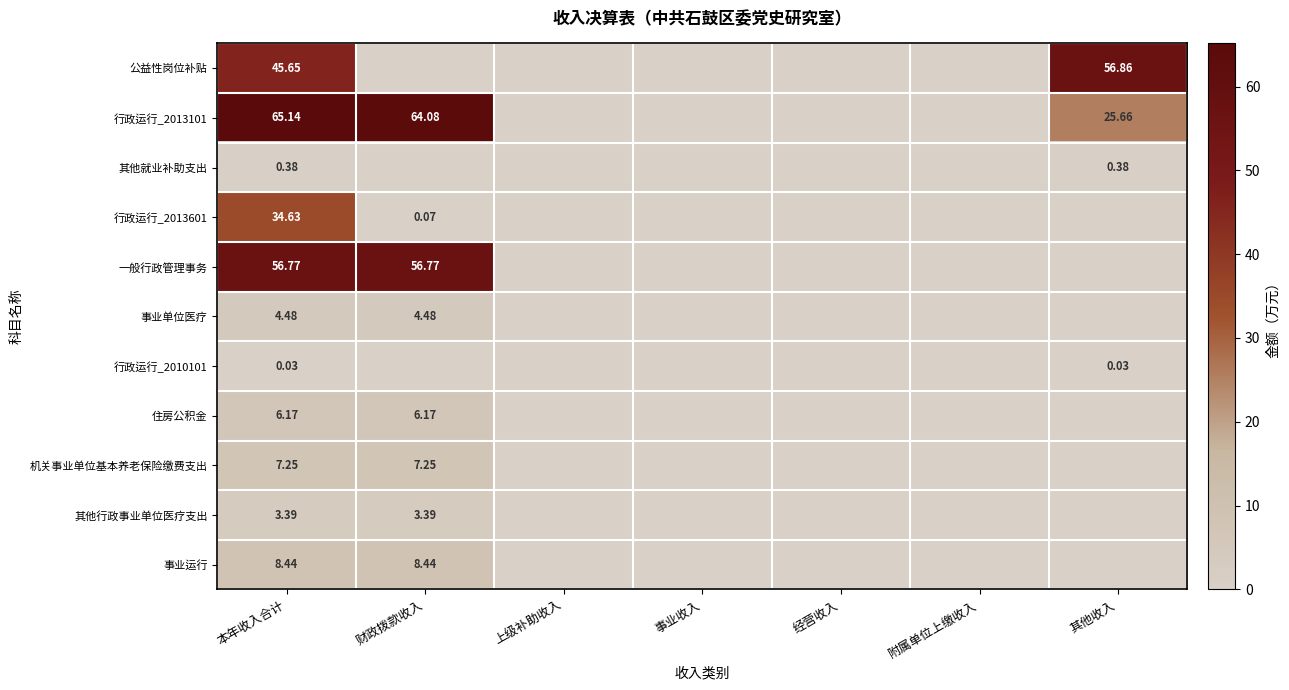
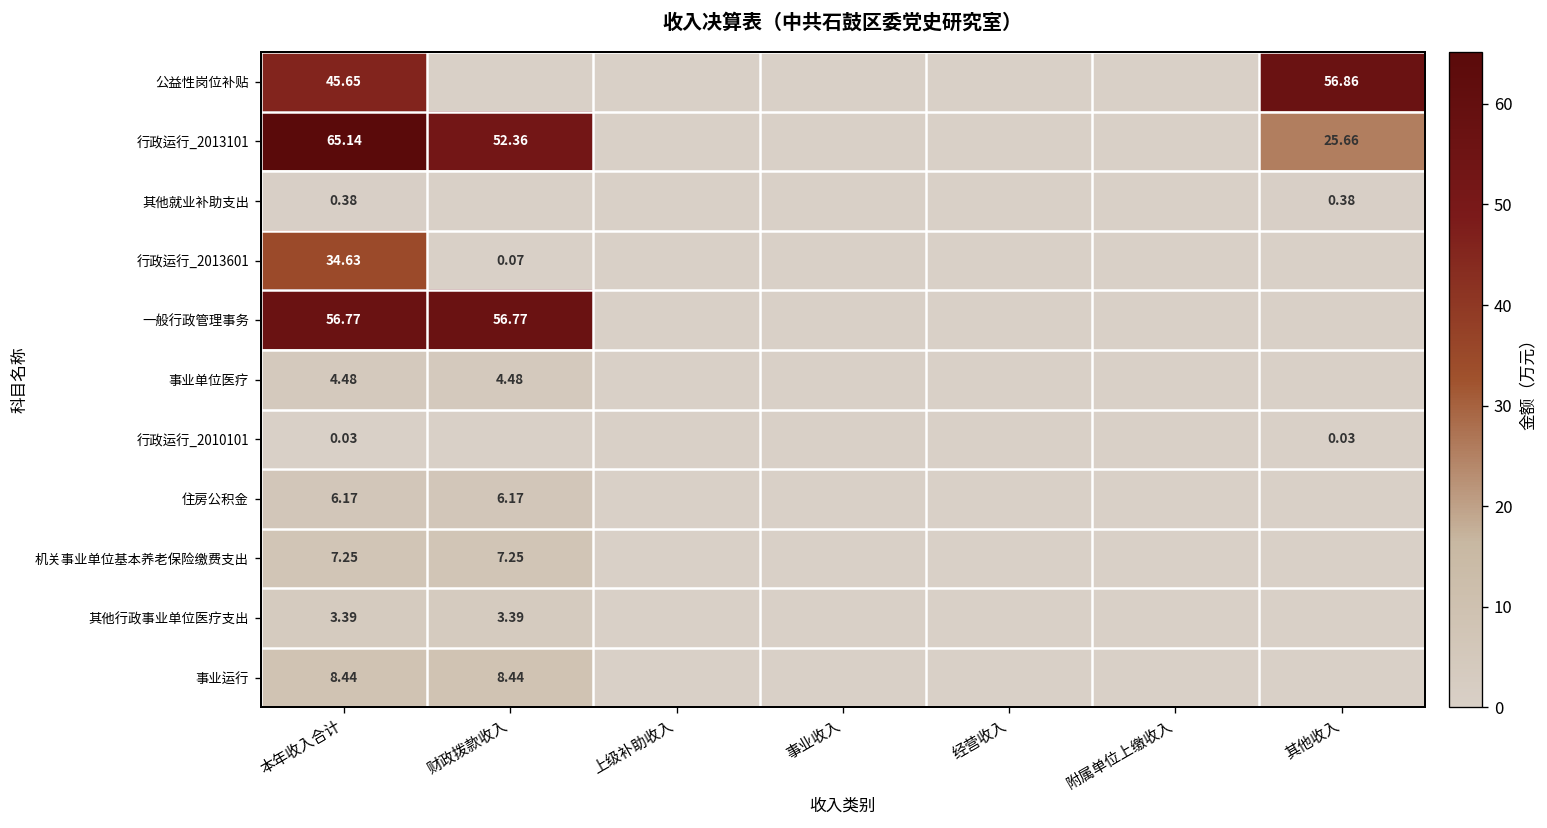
行政运行_2013101, 财政拨款收入: 64.08 -> 52.36
